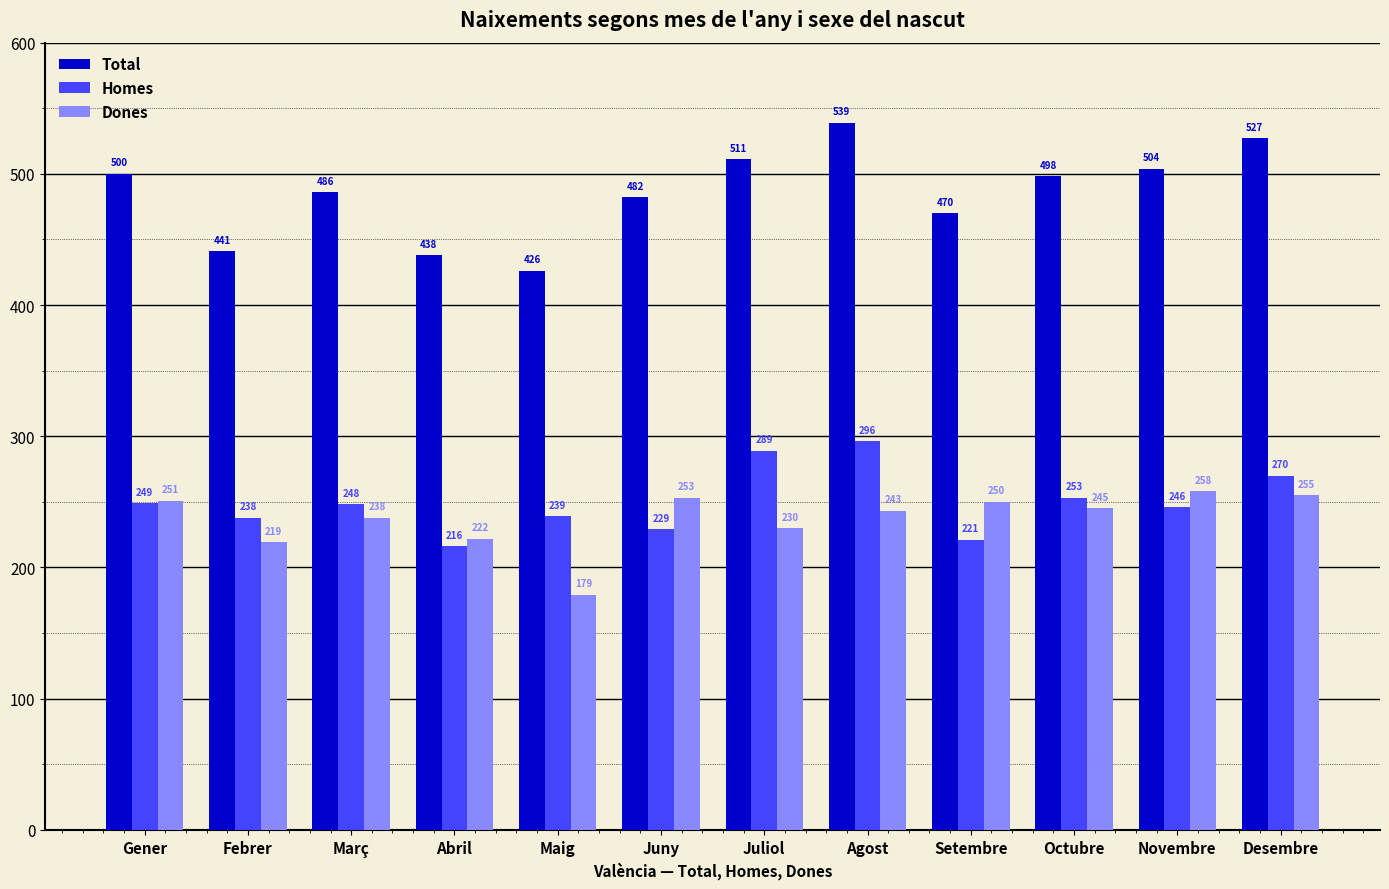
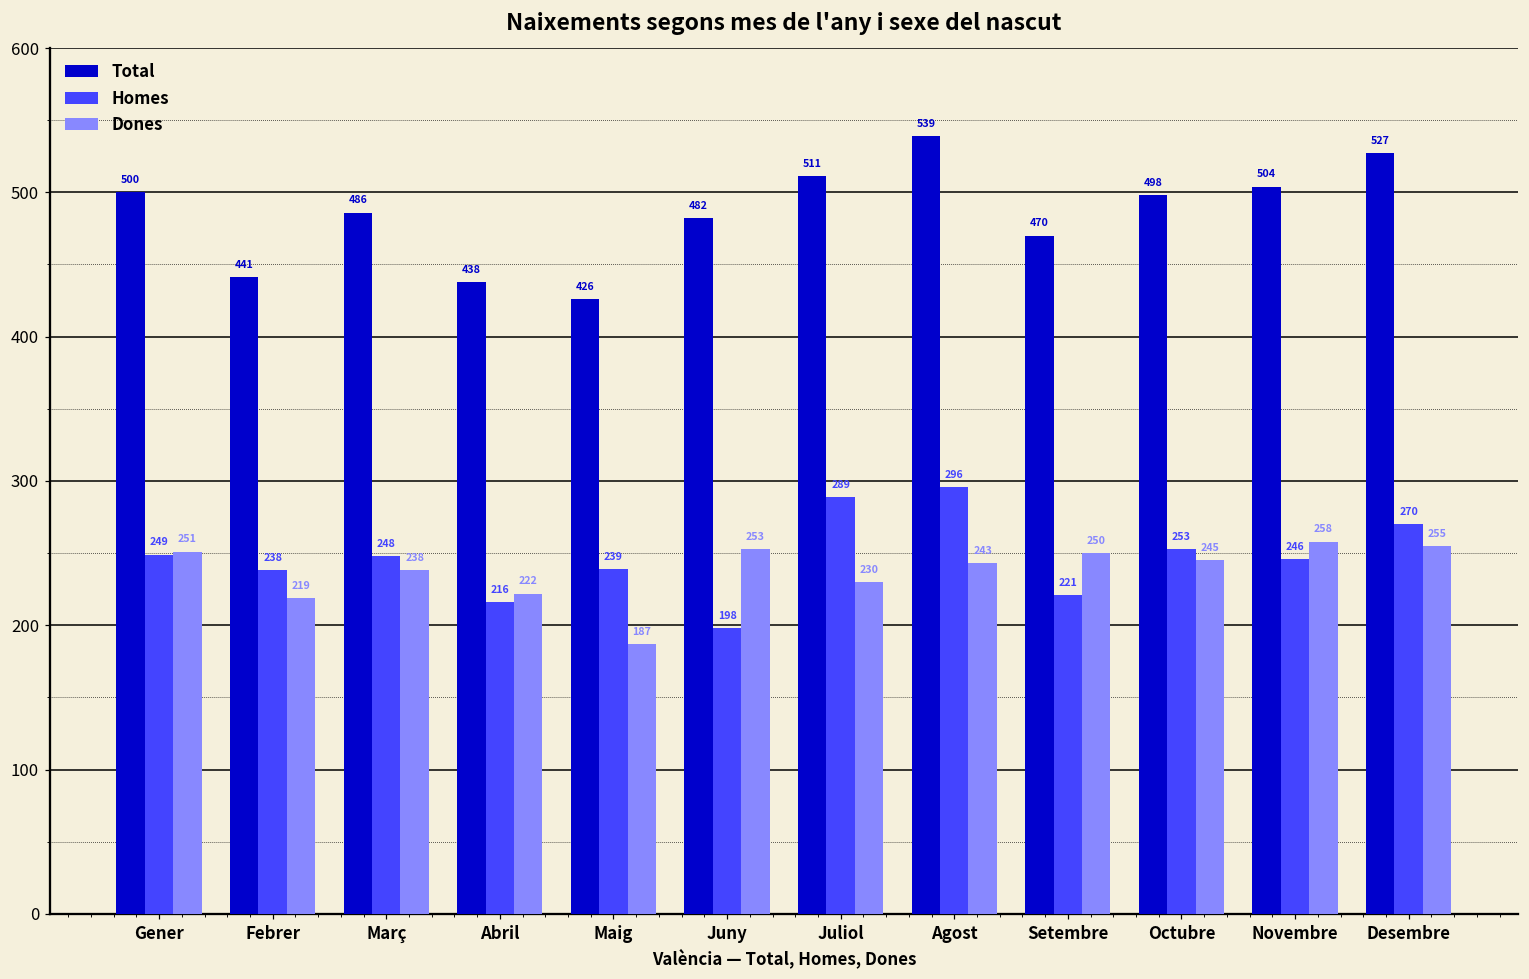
Dones, Maig: 179 -> 187
Homes, Juny: 229 -> 198
